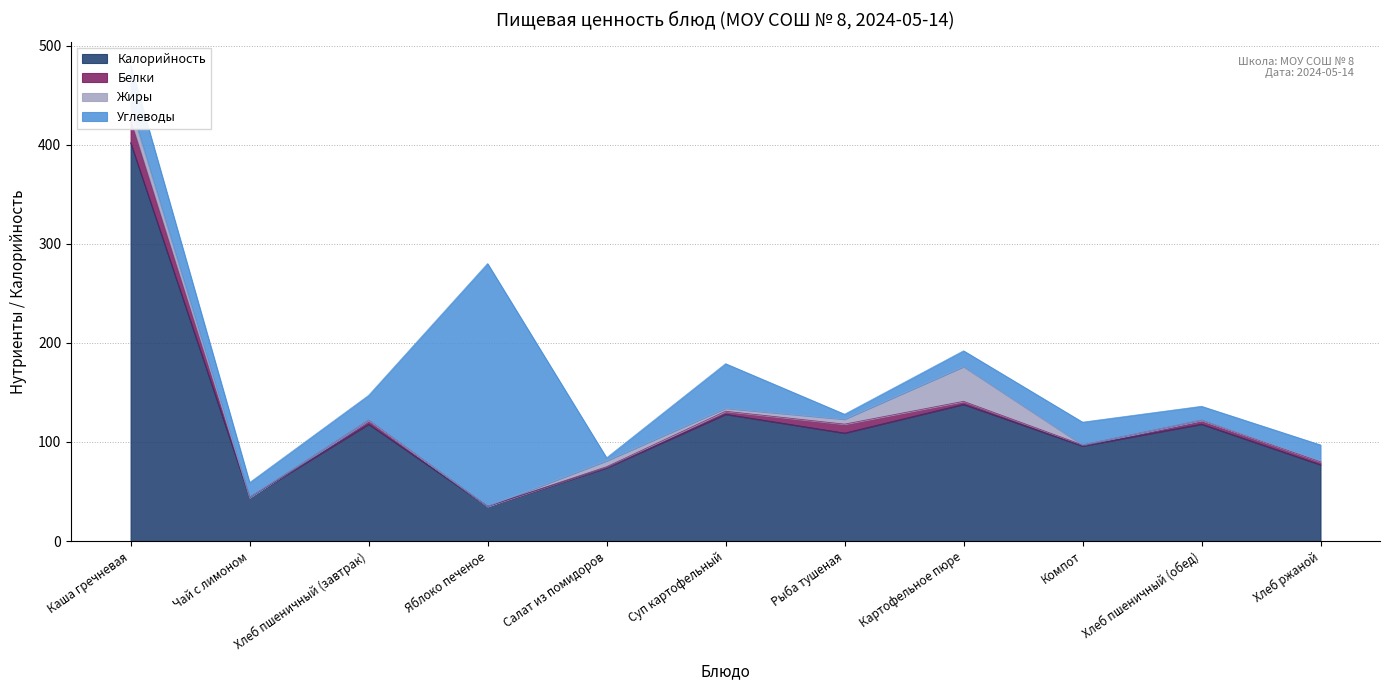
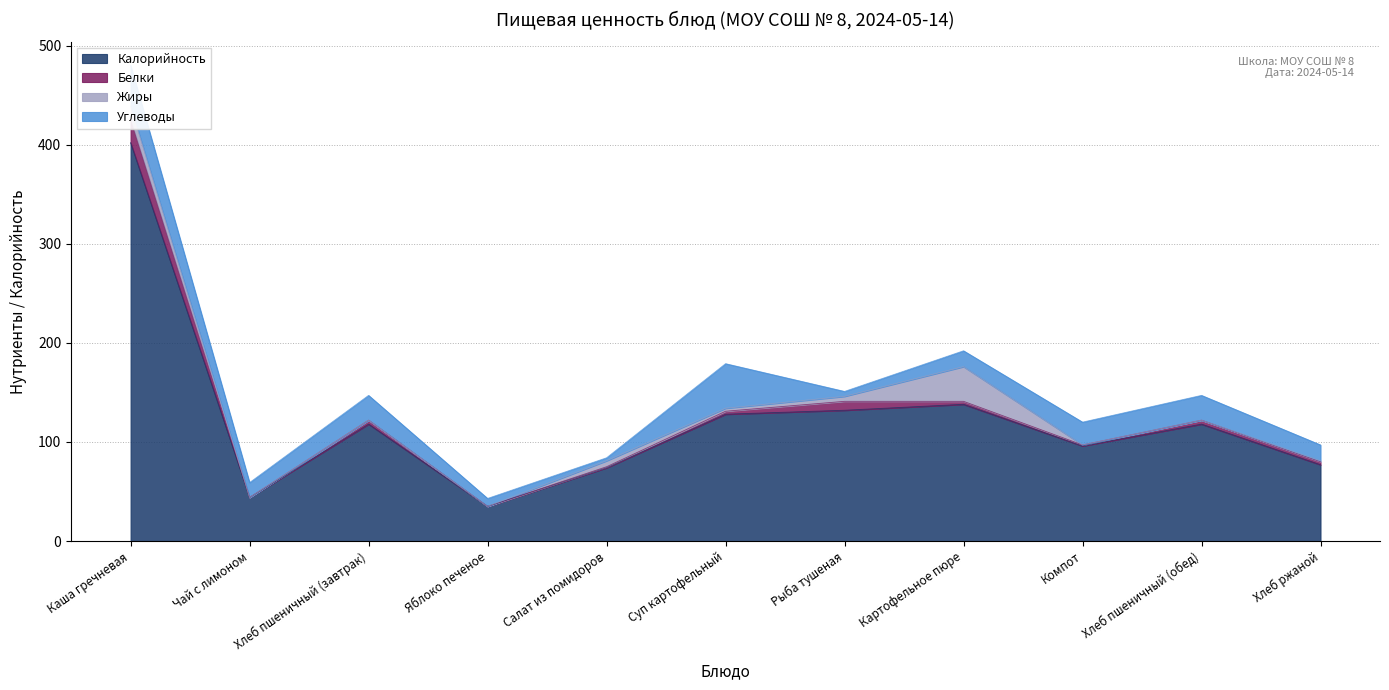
Углеводы, Яблоко печеное: 250 -> 10
Калорийность, Рыба тушеная: 110 -> 130
Углеводы, Хлеб пшеничный (обед): 10 -> 30
